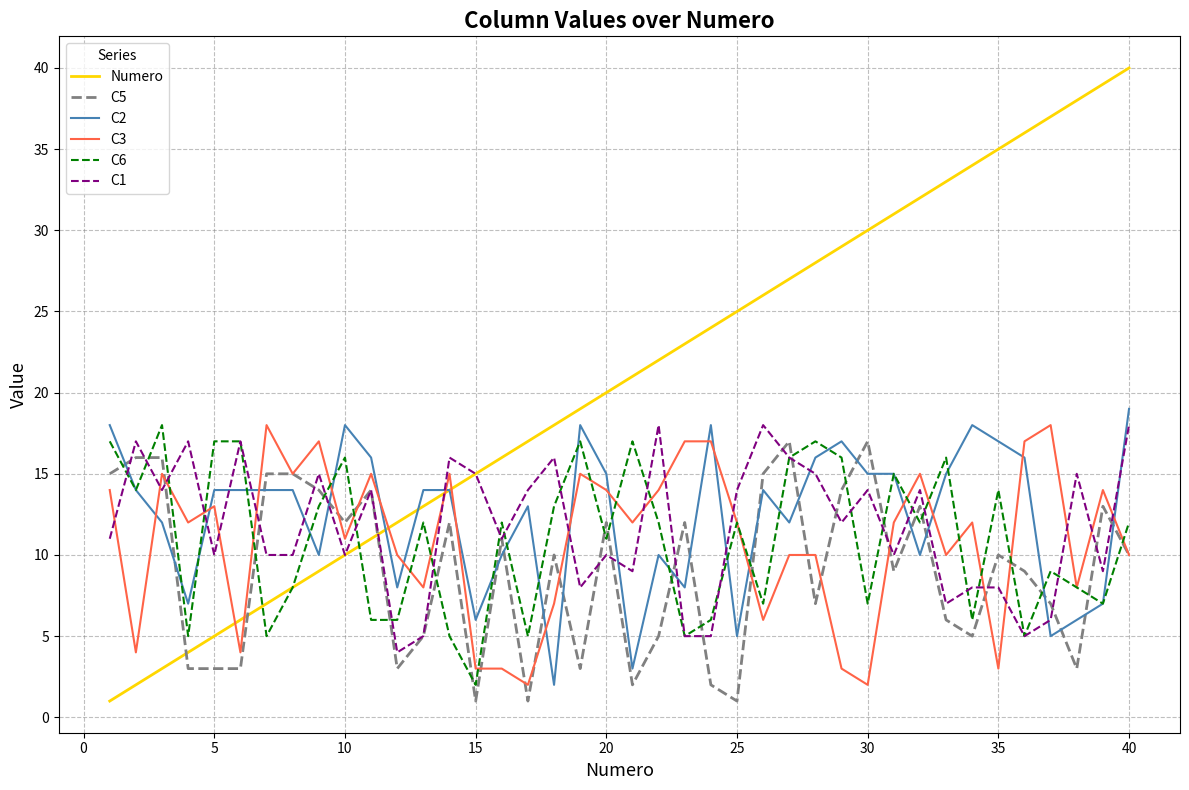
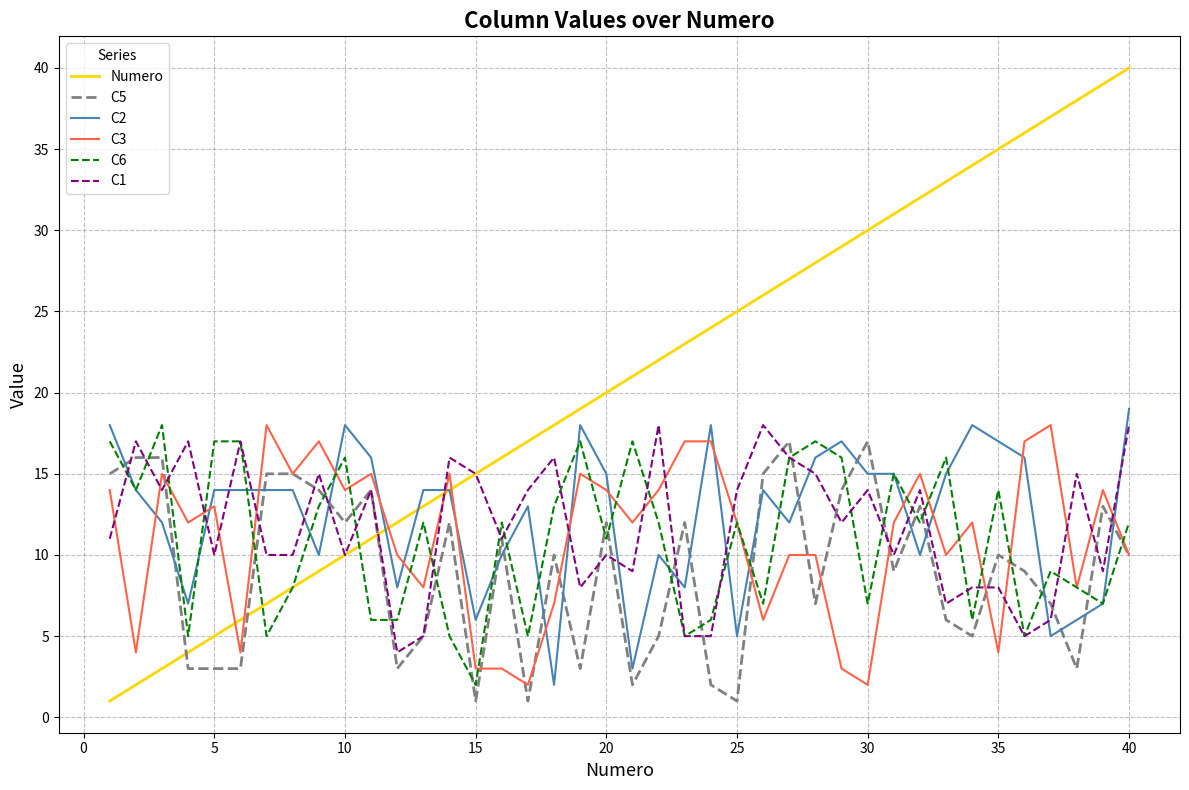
C3, 10: 11 -> 14
C3, 35: 3 -> 4
